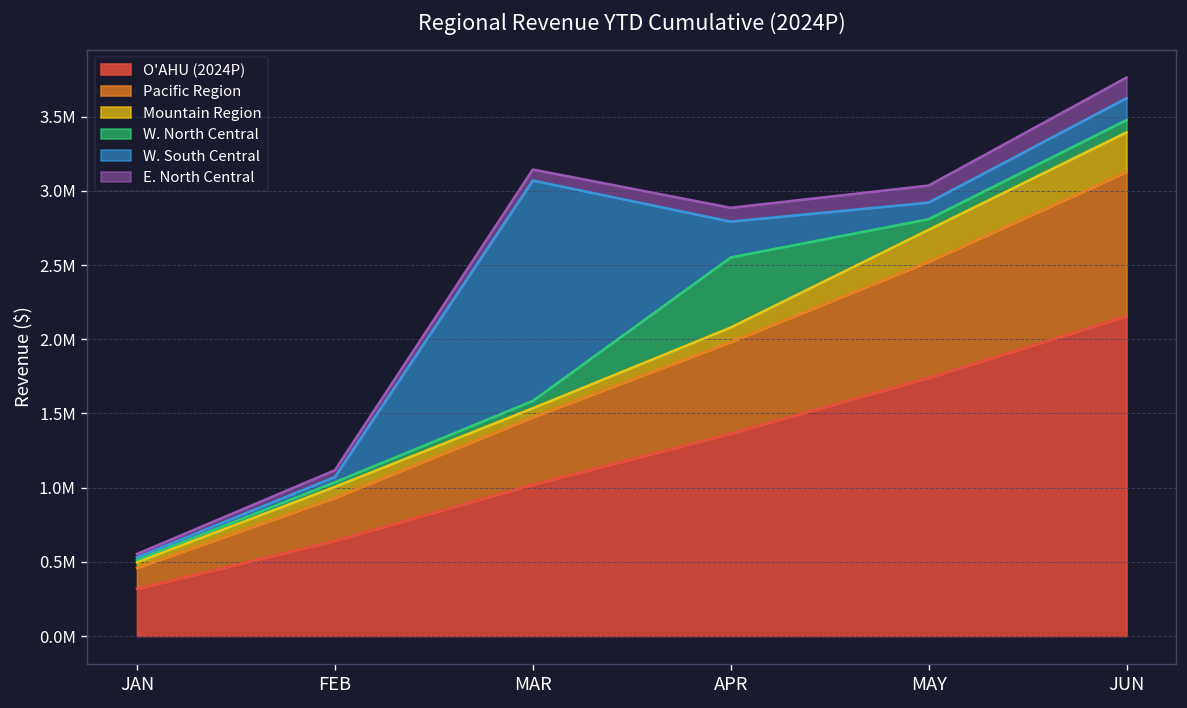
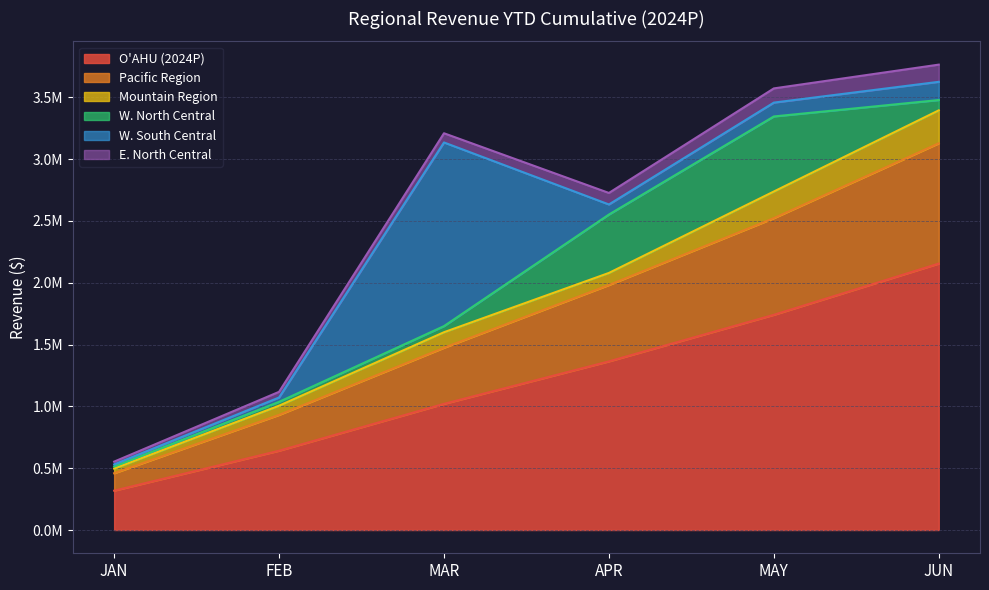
Mountain Region, MAR: 60000 -> 130000
W. South Central, APR: 240000 -> 80000
W. North Central, MAY: 70000 -> 610000
